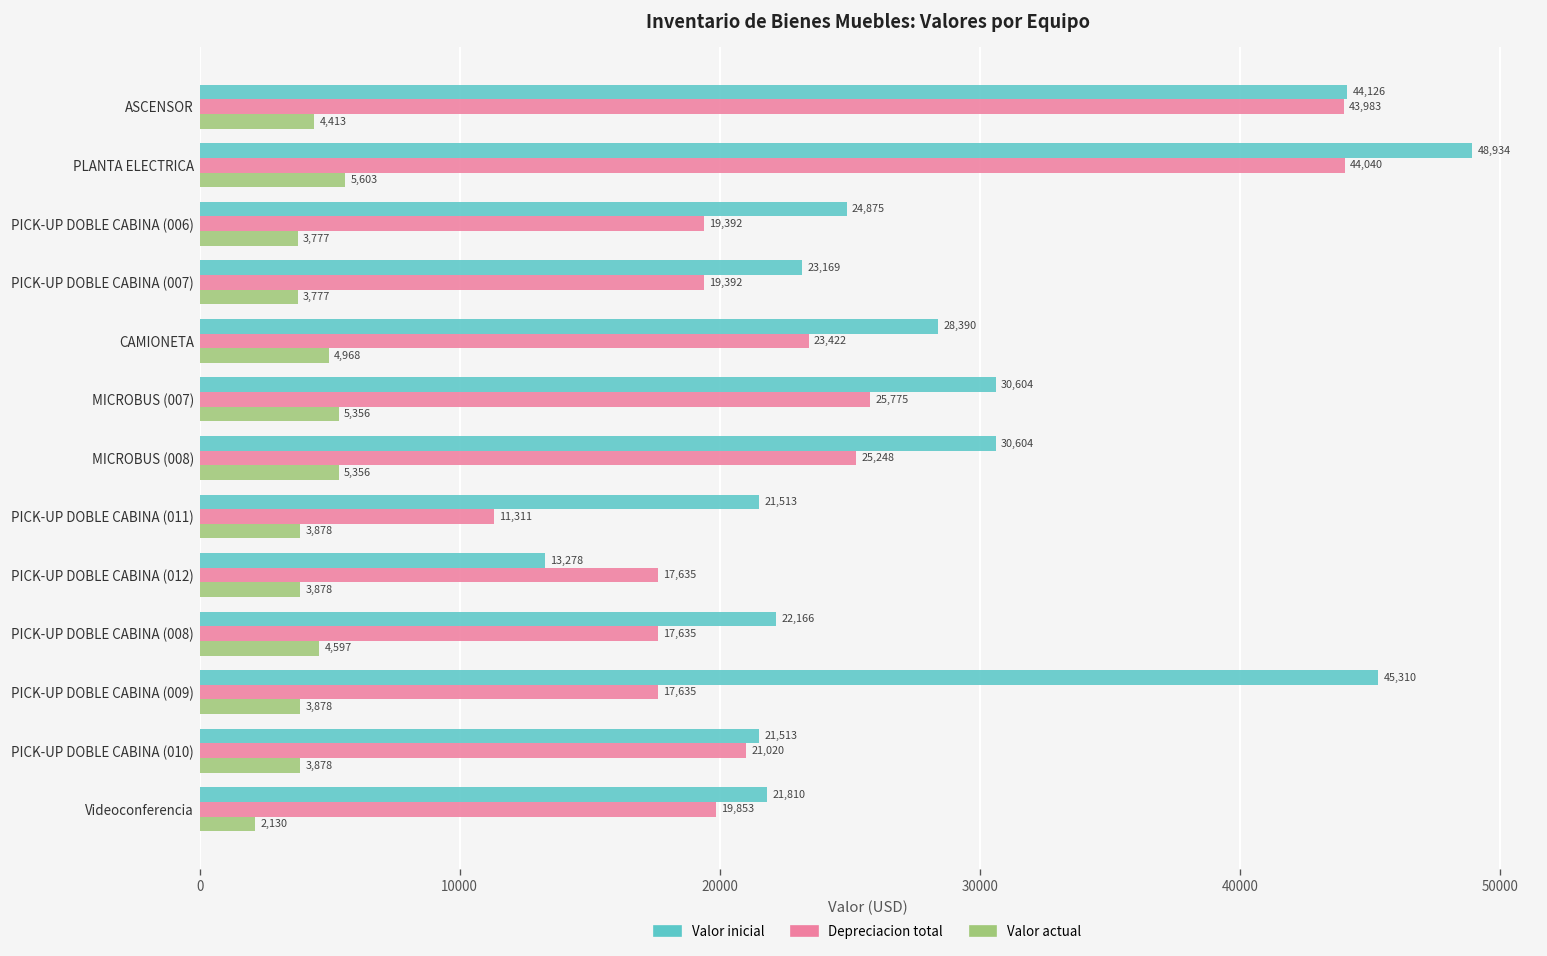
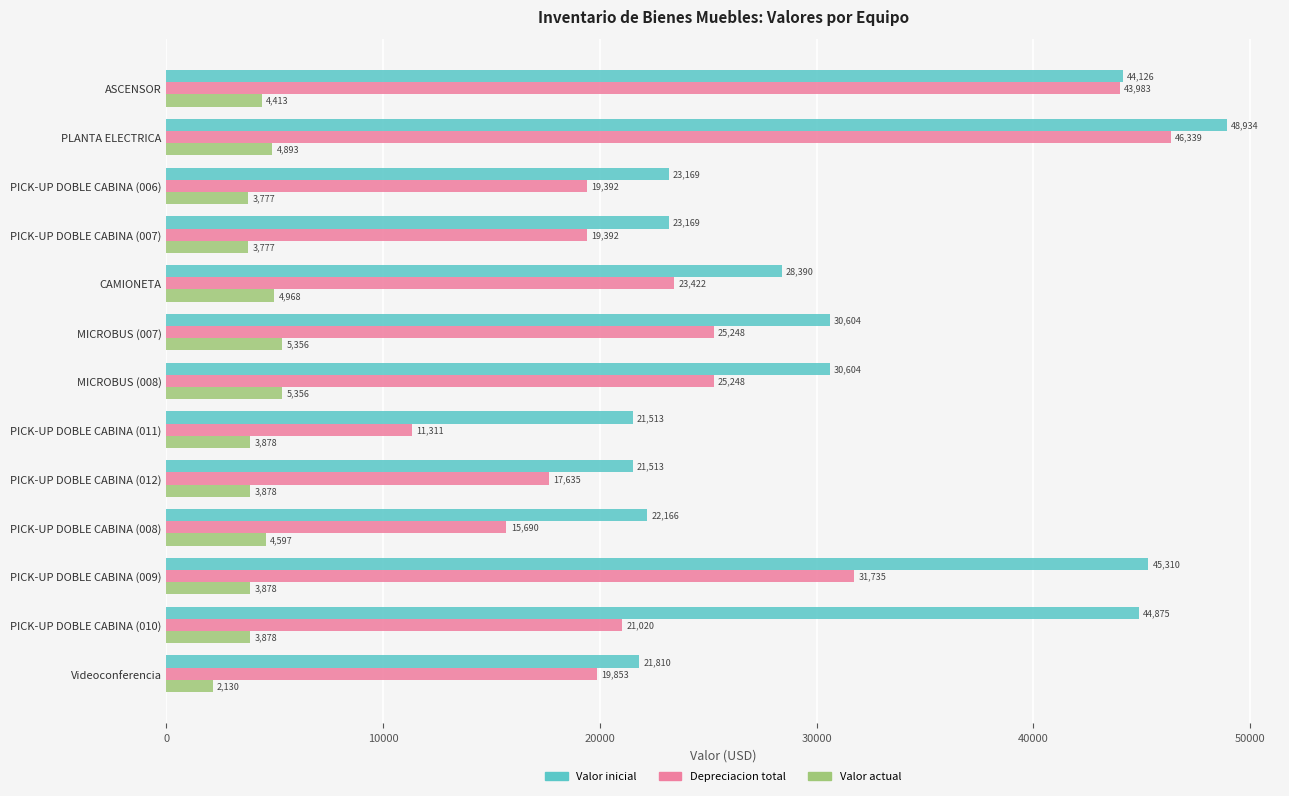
Depreciacion total, PLANTA ELECTRICA: 44,040 -> 46,339
Valor actual, PLANTA ELECTRICA: 5,603 -> 4,893
Valor inicial, PICK-UP DOBLE CABINA (006): 24,875 -> 23,169
Depreciacion total, MICROBUS (007): 25,775 -> 25,248
Valor inicial, PICK-UP DOBLE CABINA (012): 13,278 -> 21,513
Depreciacion total, PICK-UP DOBLE CABINA (008): 17,635 -> 15,690
Depreciacion total, PICK-UP DOBLE CABINA (009): 17,635 -> 31,735
Valor inicial, PICK-UP DOBLE CABINA (010): 21,513 -> 44,875
